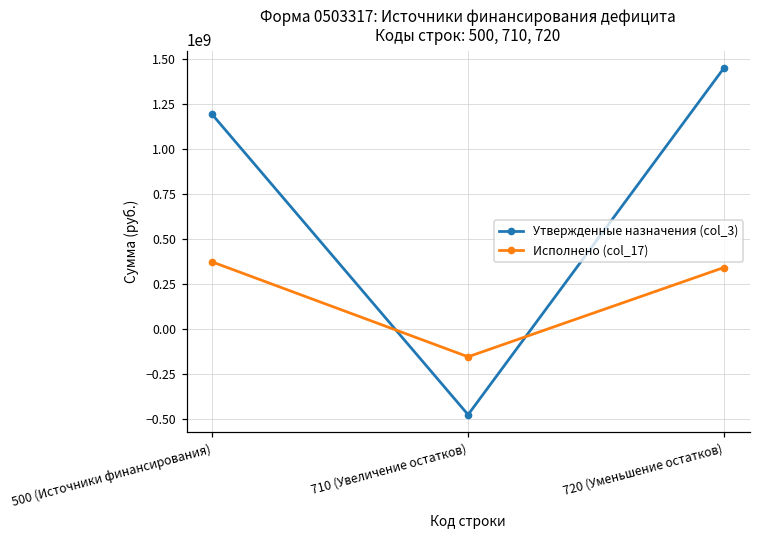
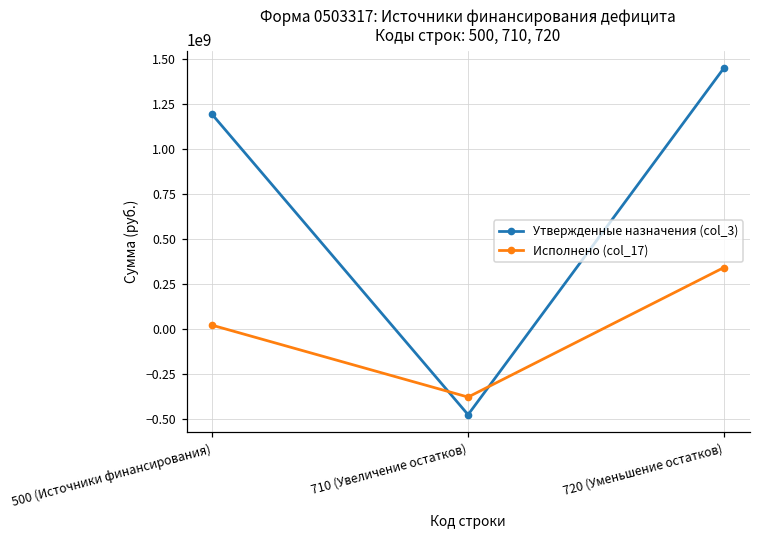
Исполнено (col_17), 500 (Источники финансирования): 370000000 -> 20000000
Исполнено (col_17), 710 (Увеличение остатков): -150000000 -> -380000000
